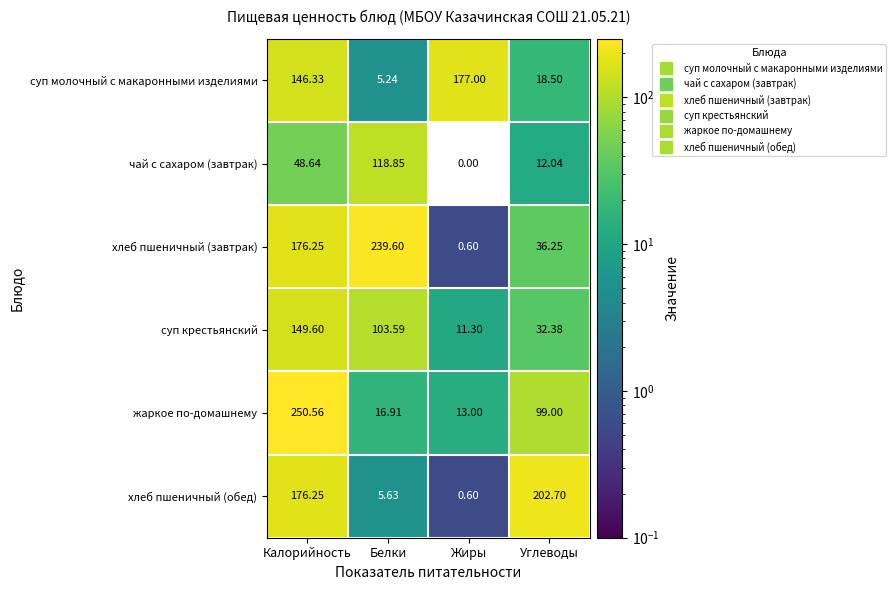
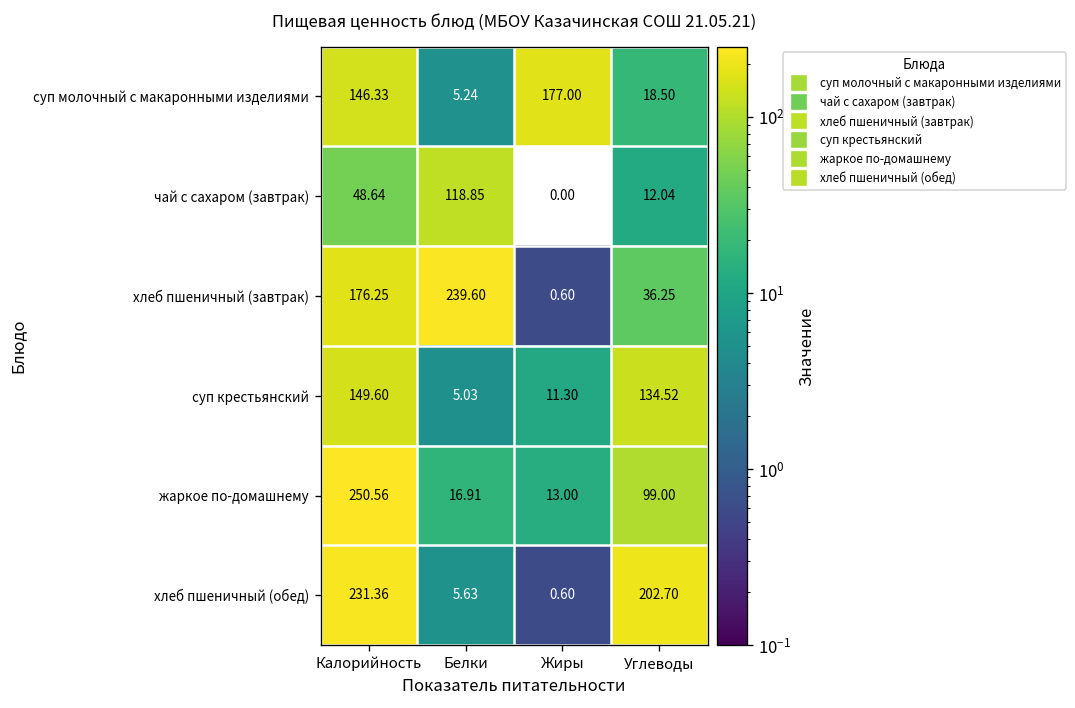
суп крестьянский, Белки: 103.59 -> 5.03
суп крестьянский, Углеводы: 32.38 -> 134.52
хлеб пшеничный (обед), Калорийность: 176.25 -> 231.36
